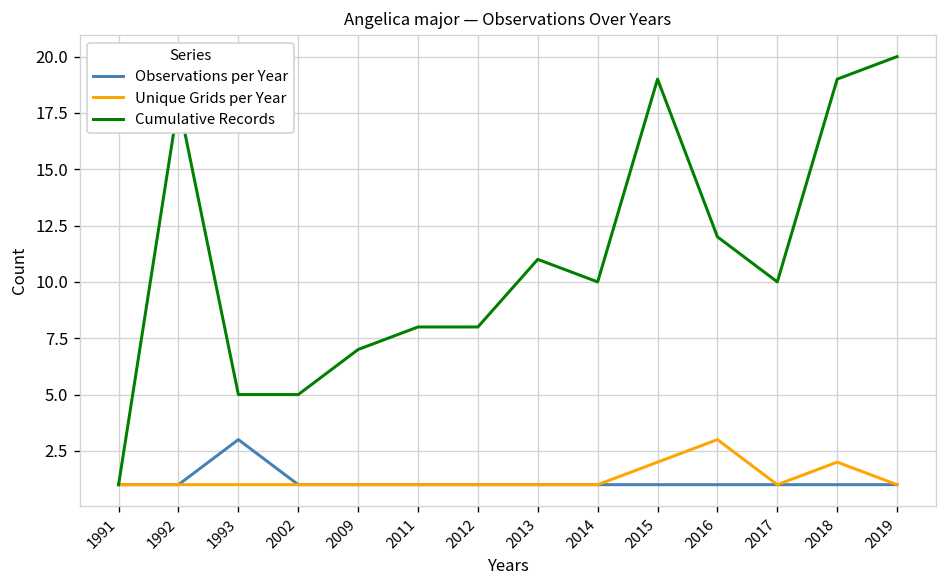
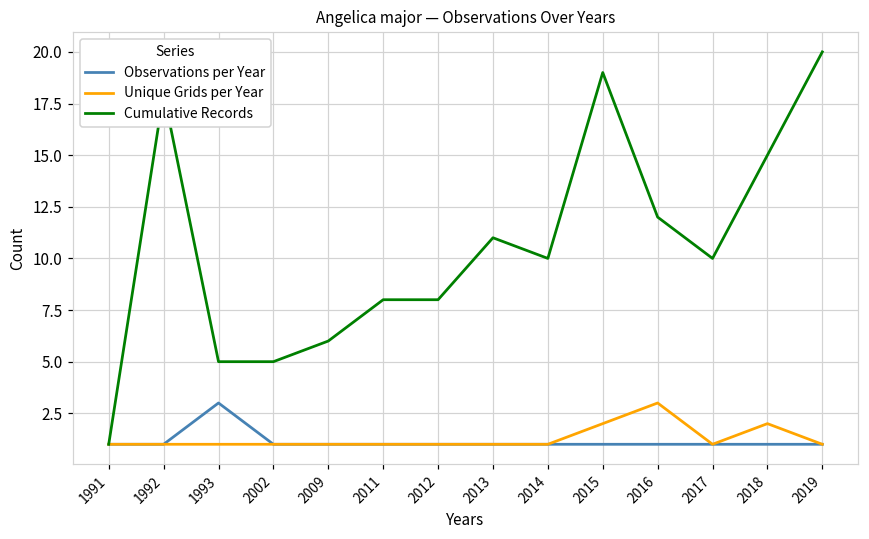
Cumulative Records, 2009: 7 -> 6
Cumulative Records, 2018: 19 -> 15
